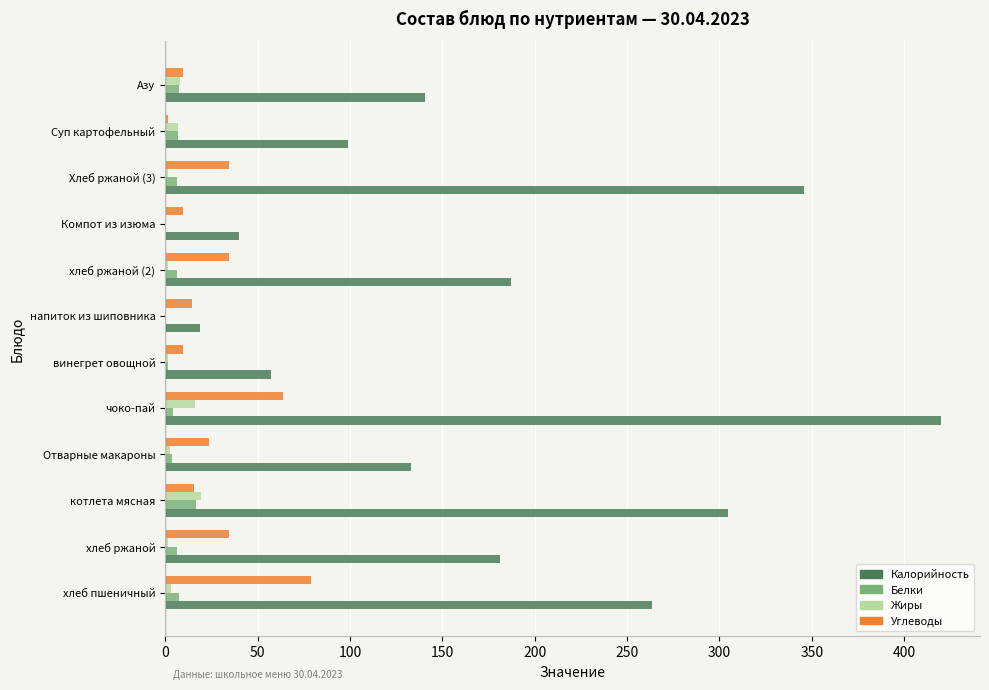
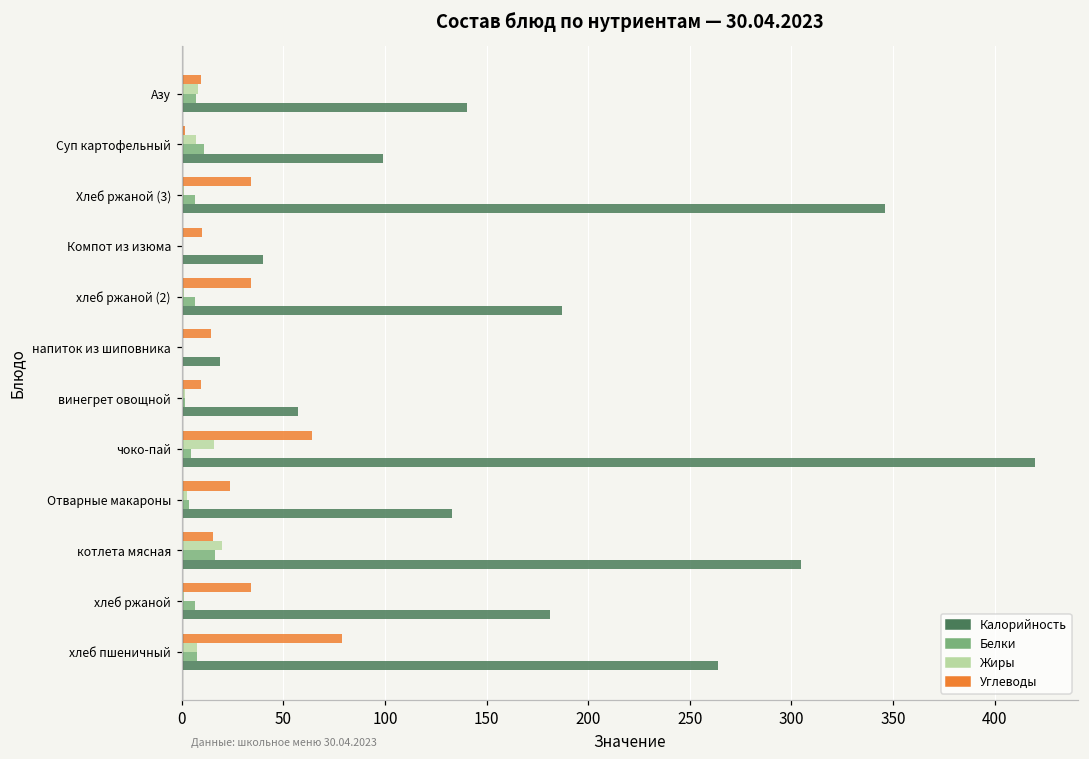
Белки, Суп картофельный: 7 -> 11
Жиры, хлеб пшеничный: 3 -> 7
